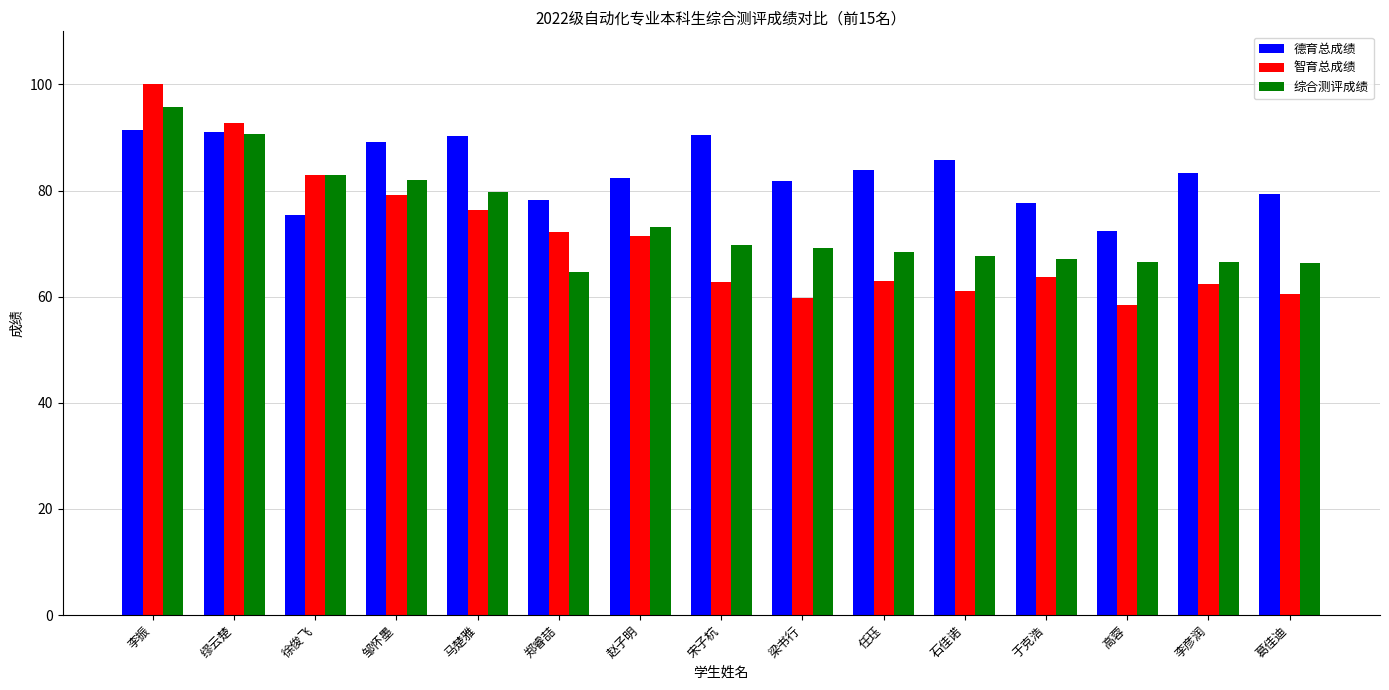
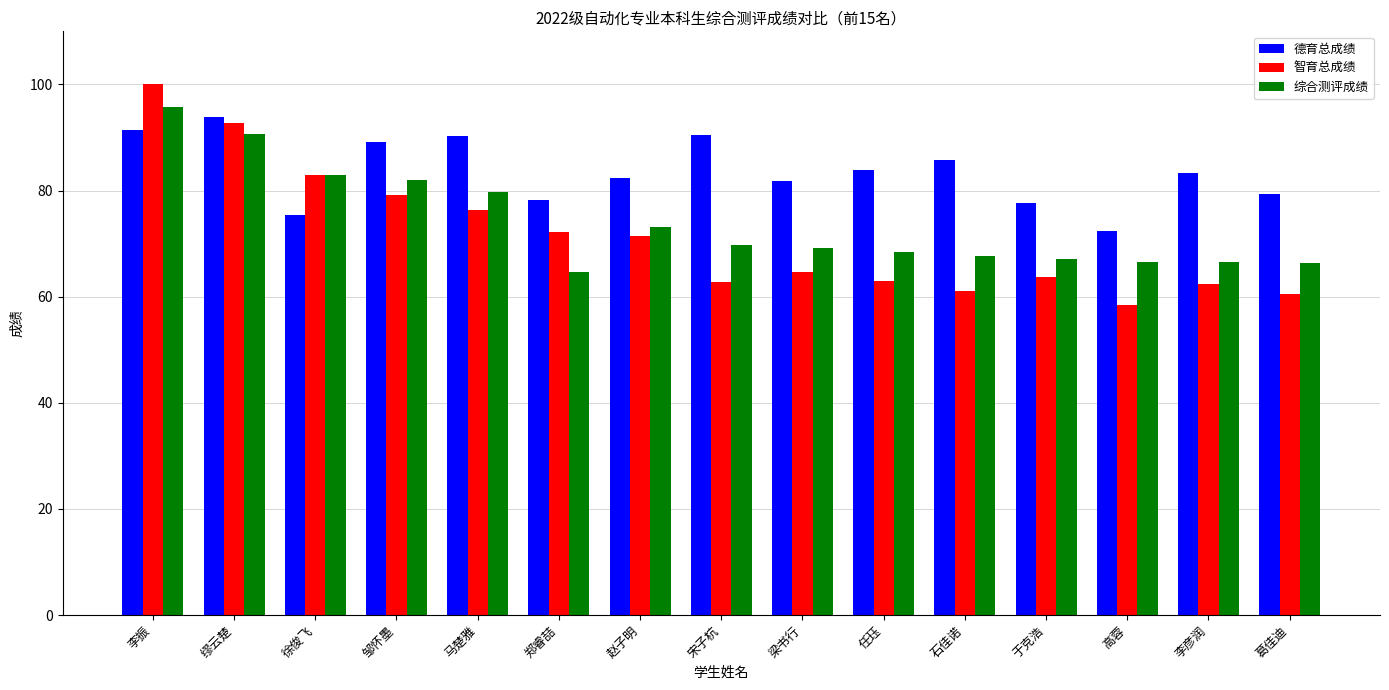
德育总成绩, 缪云楚: 91 -> 94
智育总成绩, 梁书行: 60 -> 65
